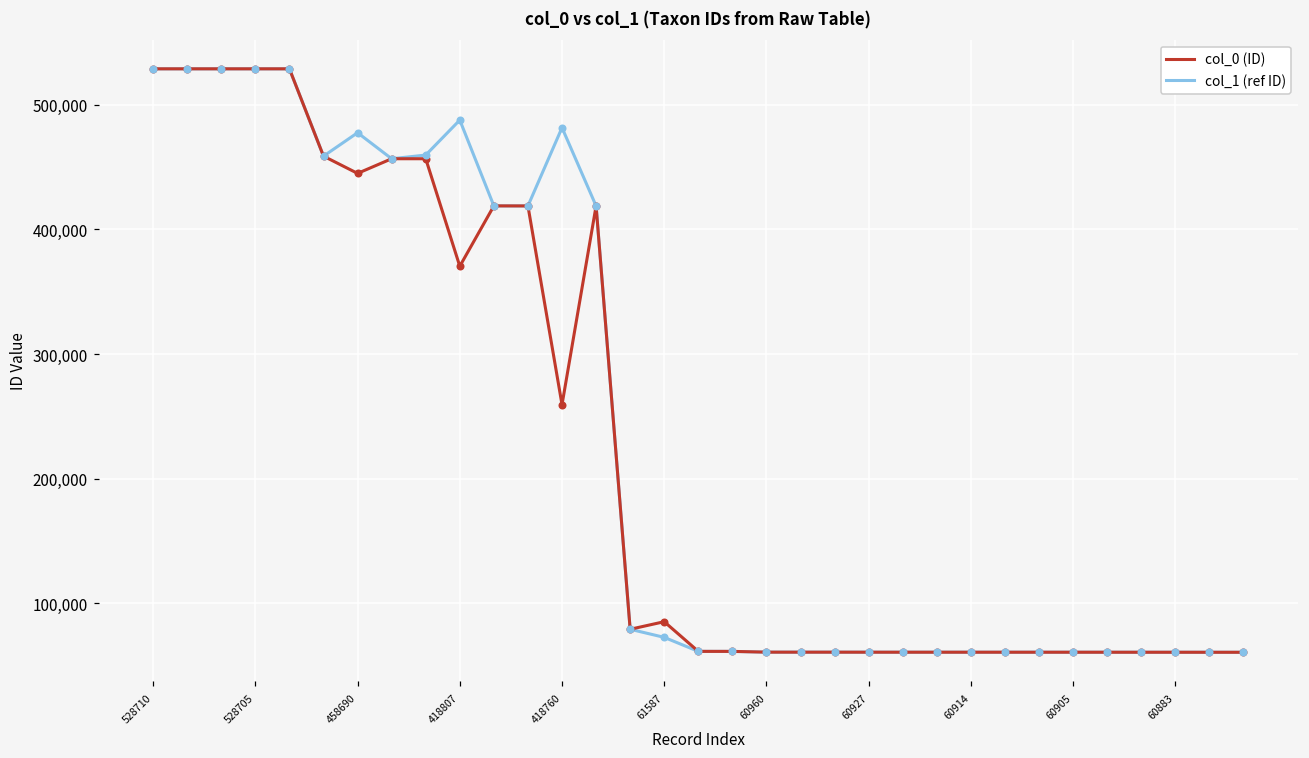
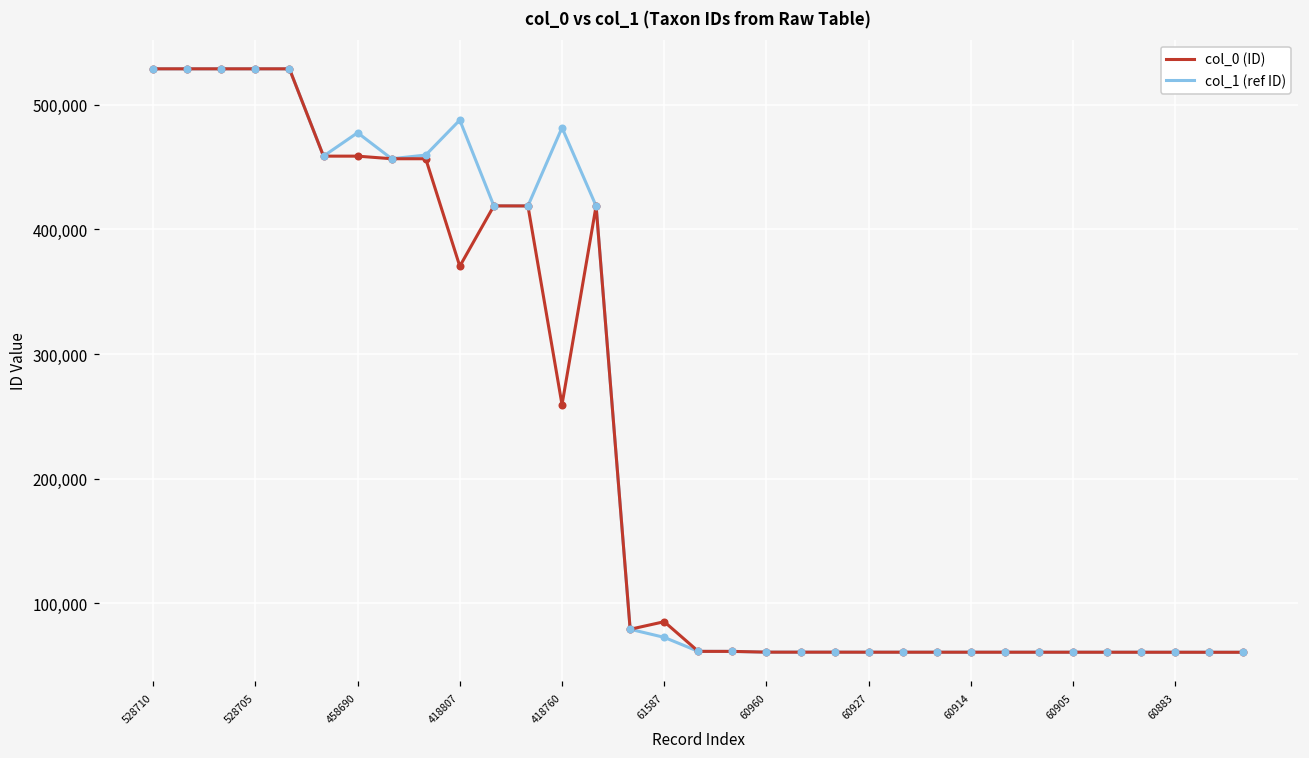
col_0 (ID), 458690: 445,000 -> 459,000
